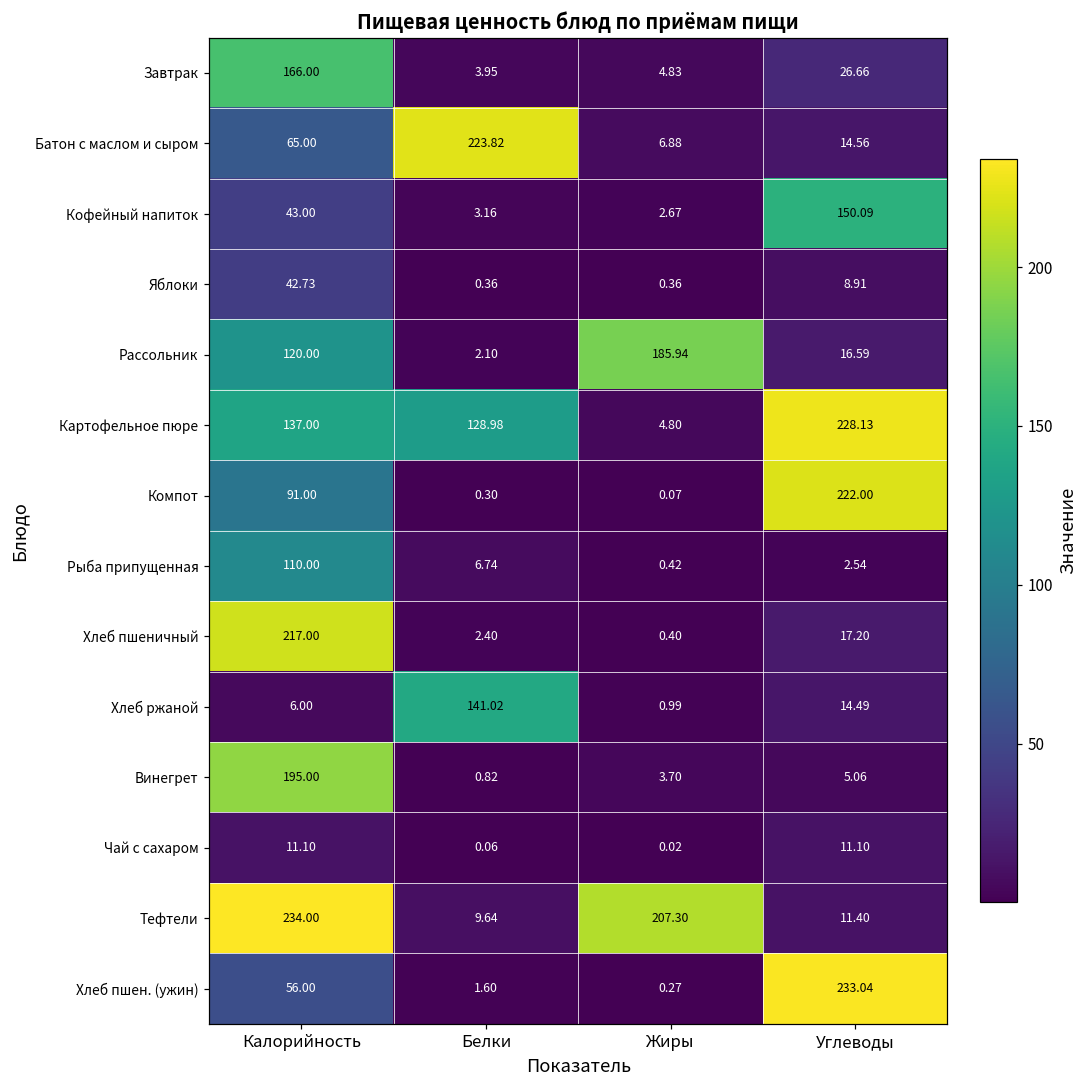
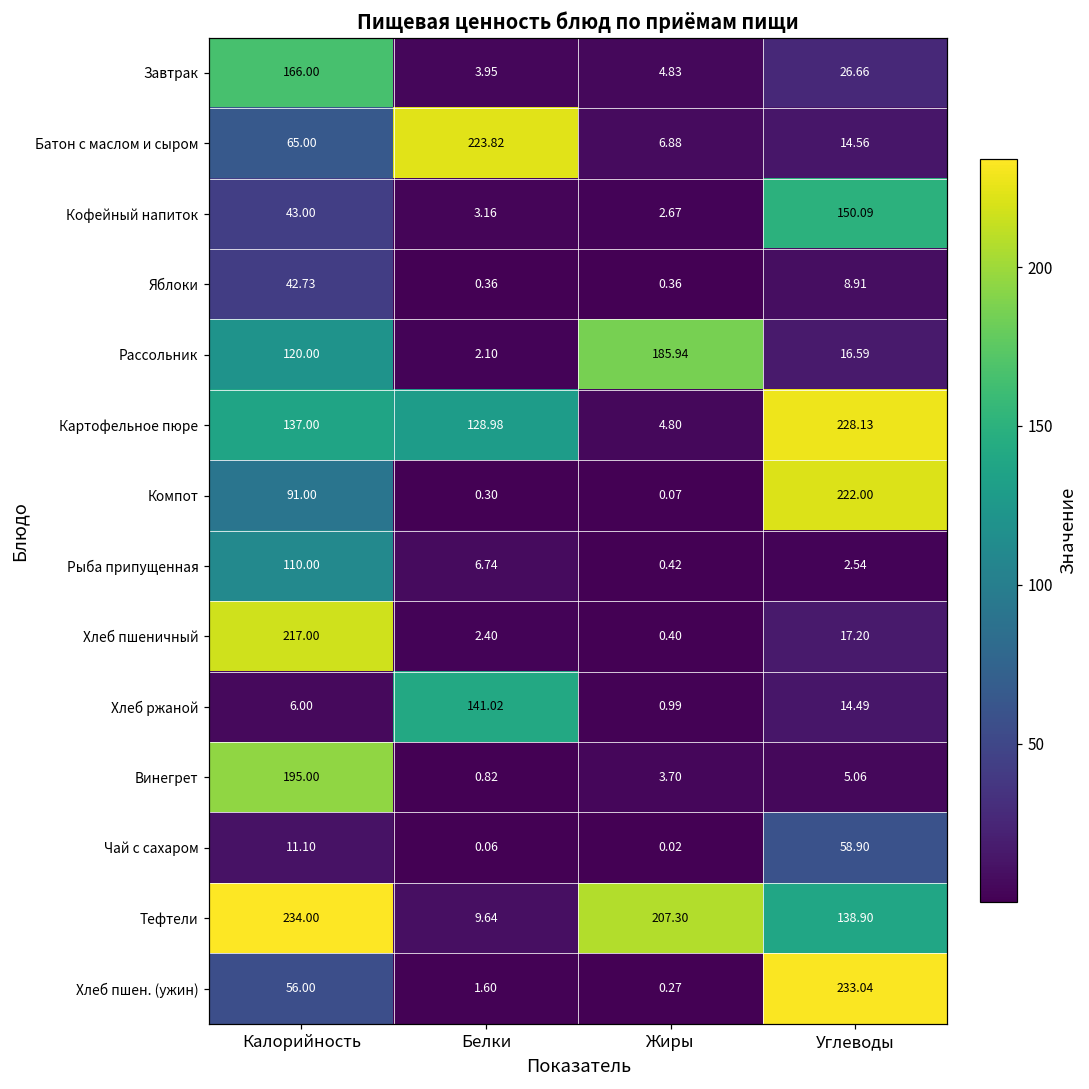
Чай с сахаром, Углеводы: 11.10 -> 58.90
Тефтели, Углеводы: 11.40 -> 138.90
